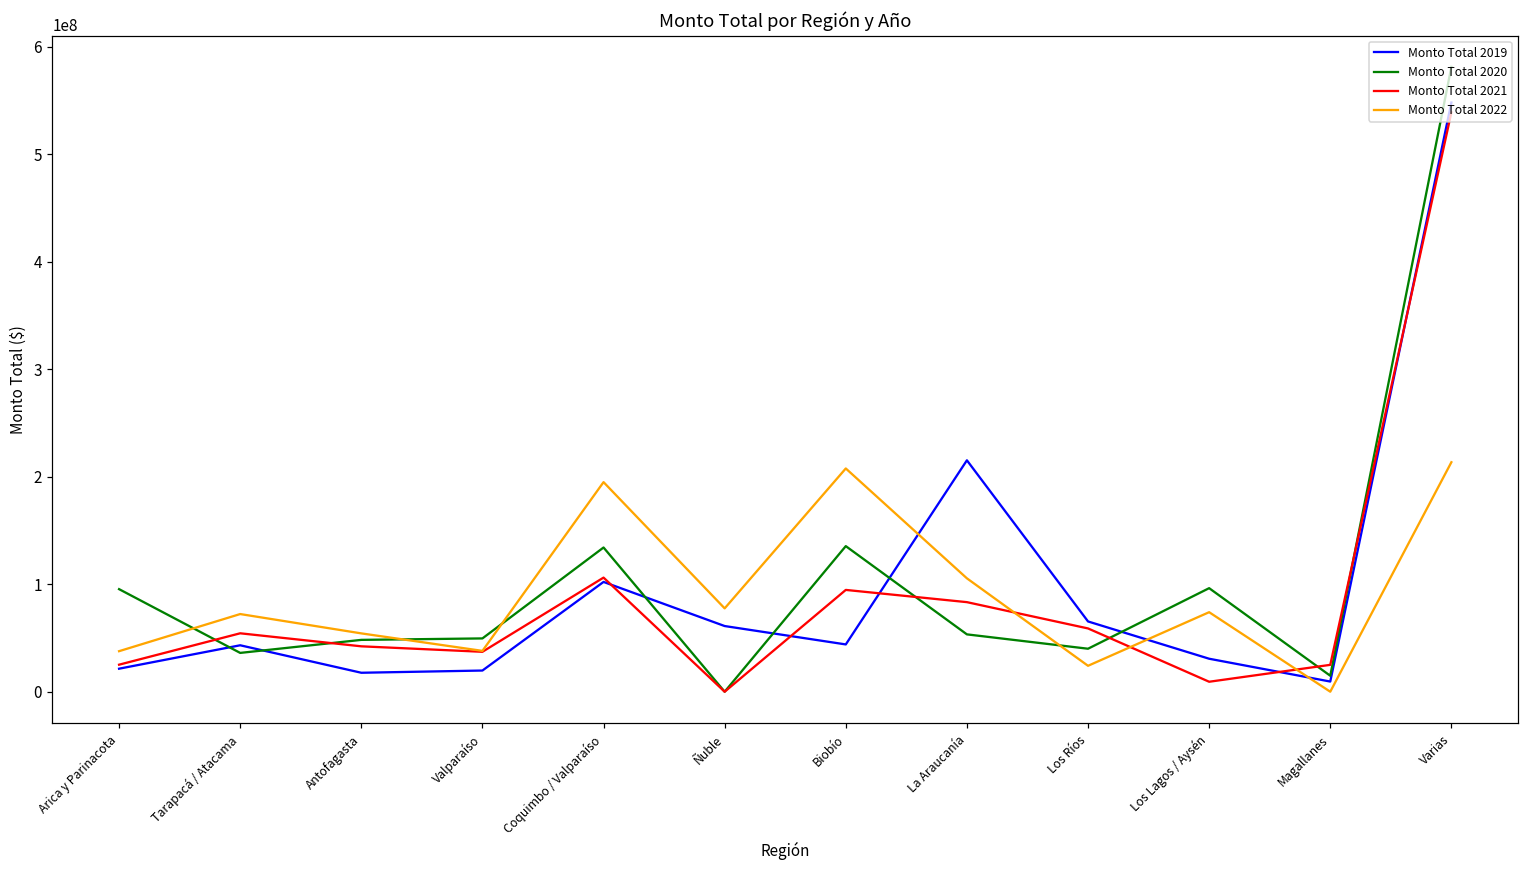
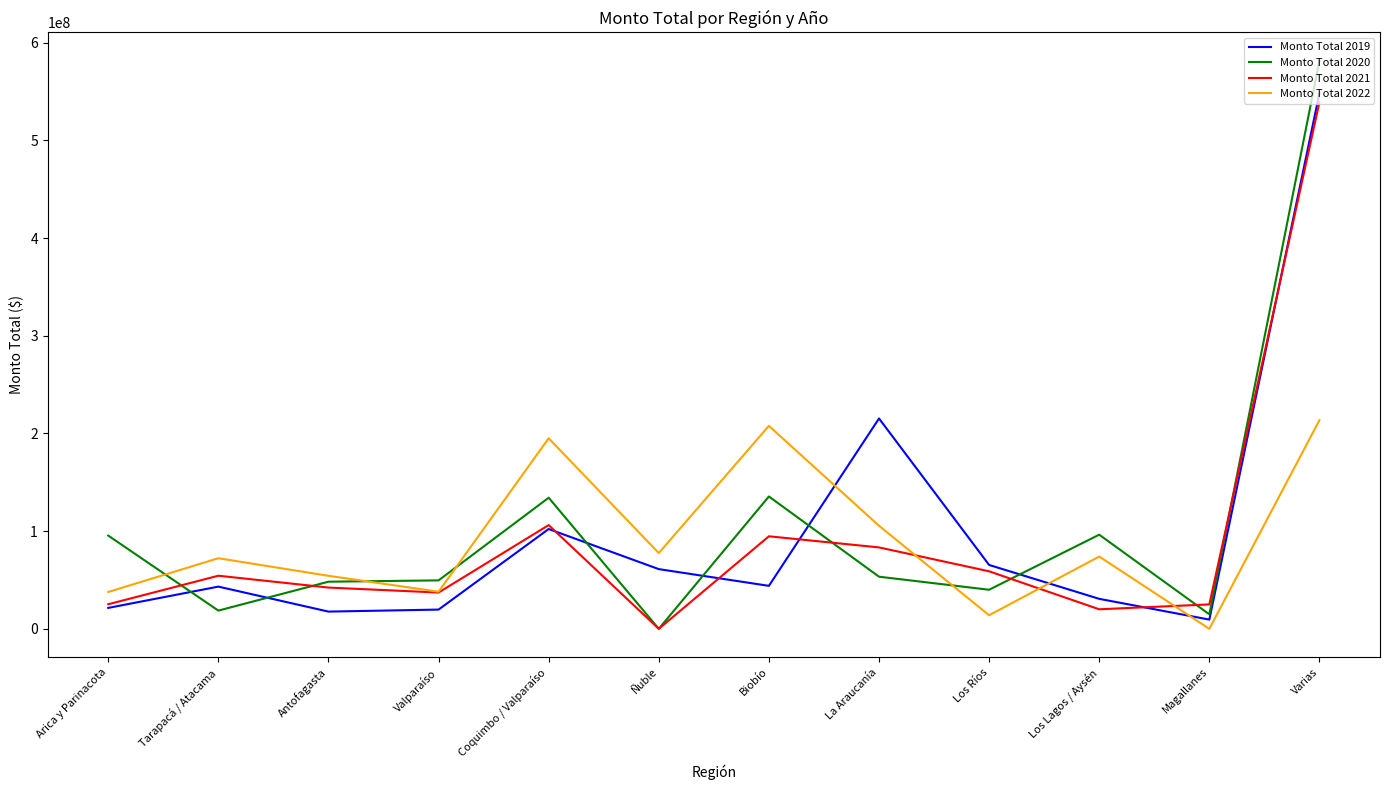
Monto Total 2020, Tarapacá / Atacama: 40000000 -> 20000000
Monto Total 2022, Los Ríos: 20000000 -> 10000000
Monto Total 2021, Los Lagos / Aysén: 10000000 -> 20000000
